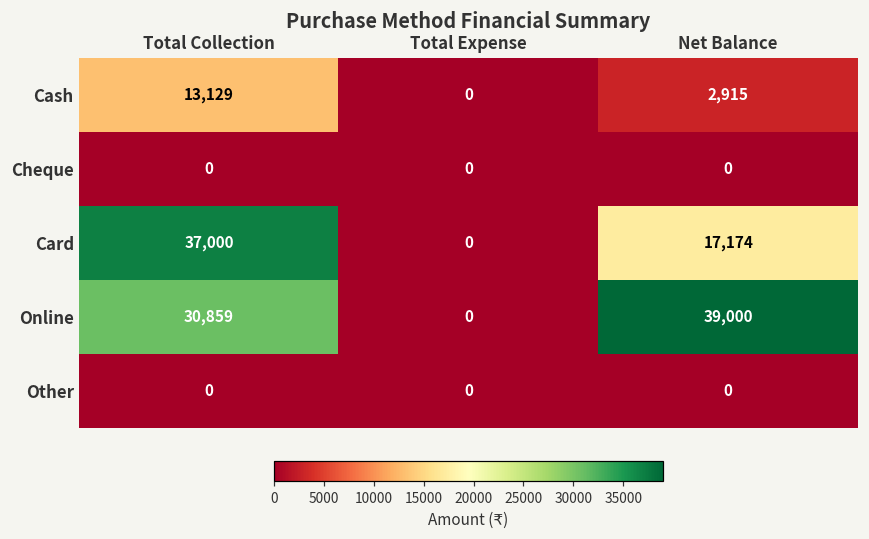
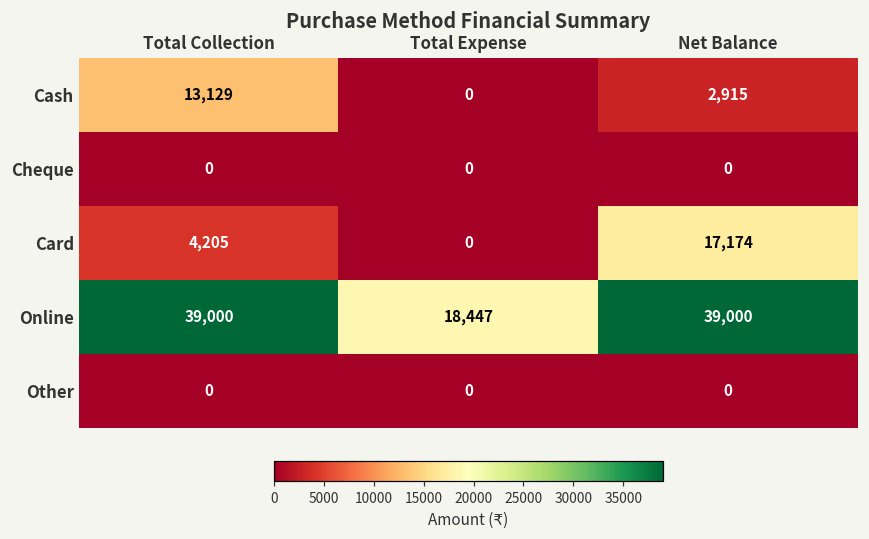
Card, Total Collection: 37,000 -> 4,205
Online, Total Collection: 30,859 -> 39,000
Online, Total Expense: 0 -> 18,447
